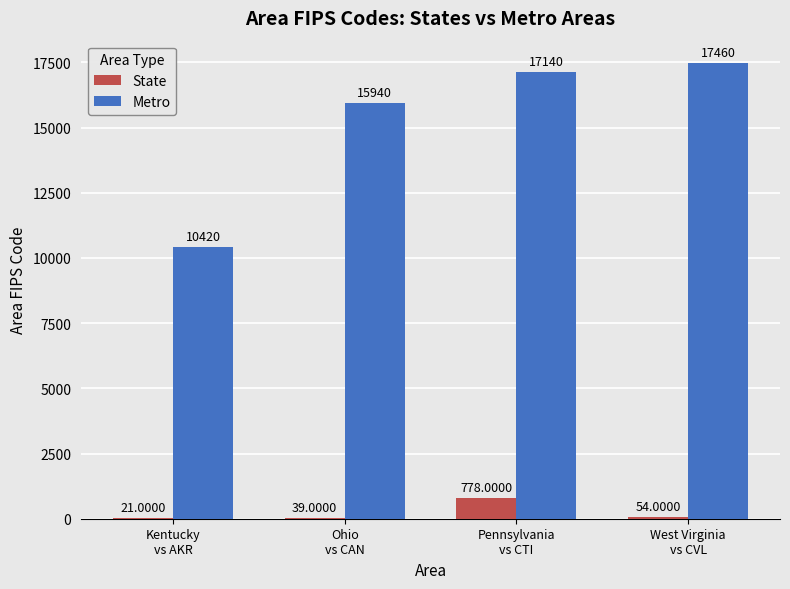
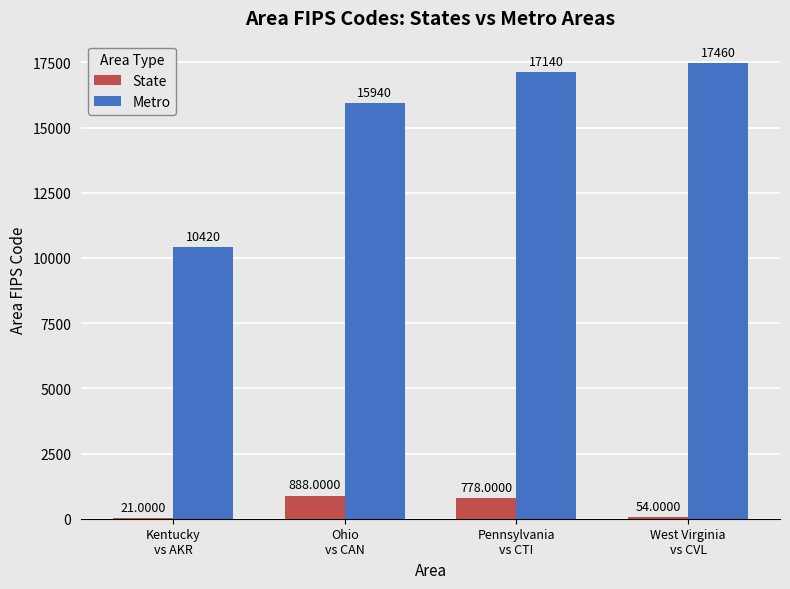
State, Ohio vs CAN: 39.0000 -> 888.0000
